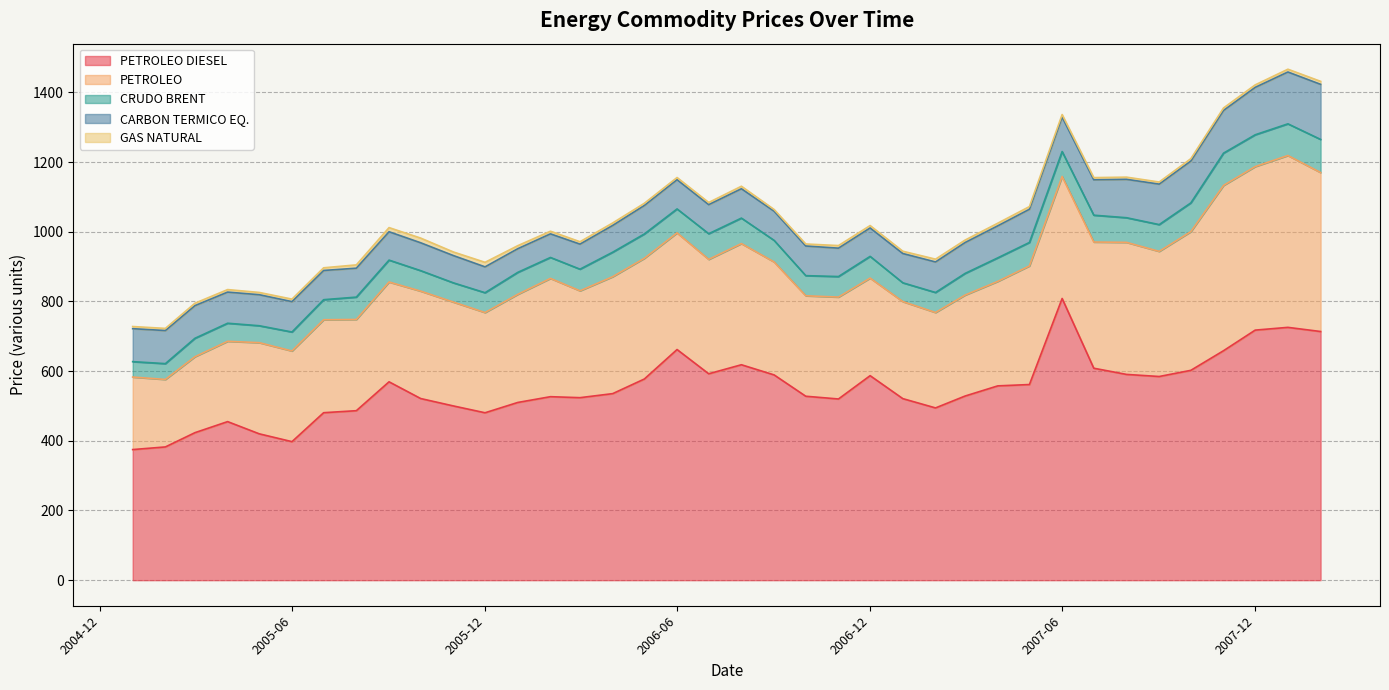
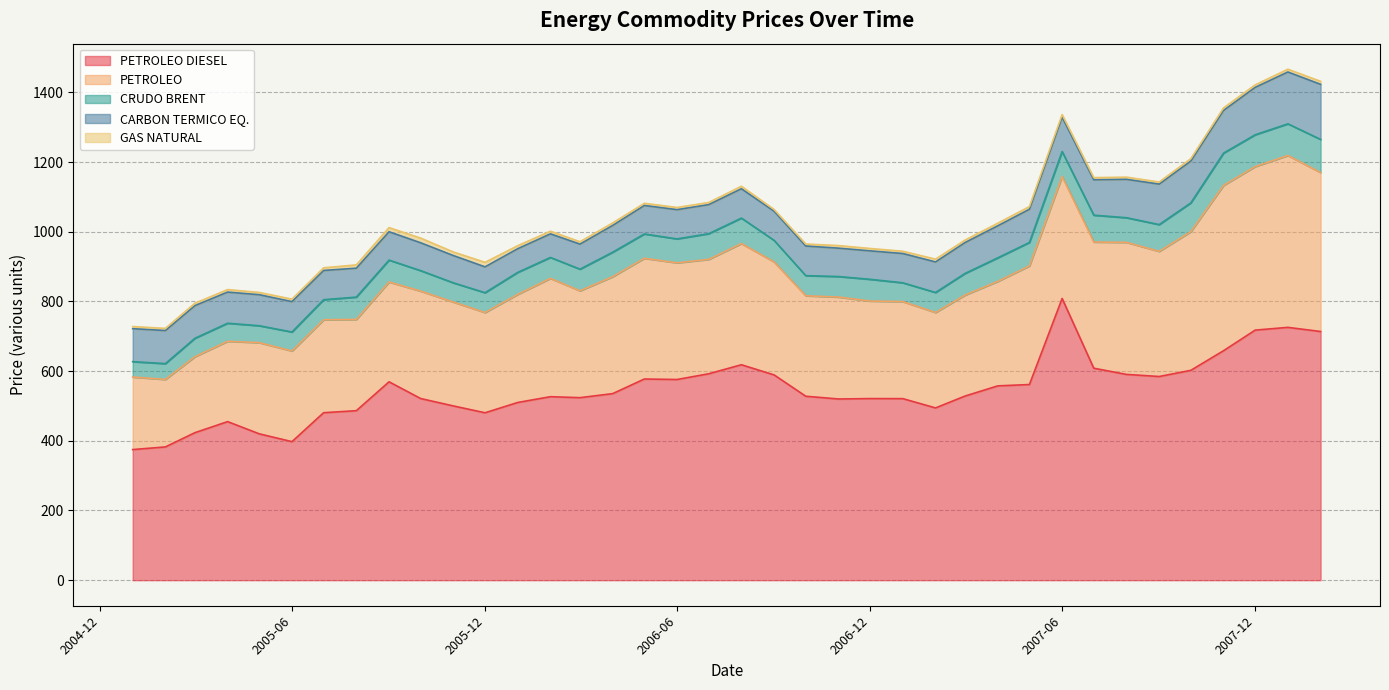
PETROLEO DIESEL, 2006-06: 660 -> 580
PETROLEO DIESEL, 2006-12: 590 -> 520
